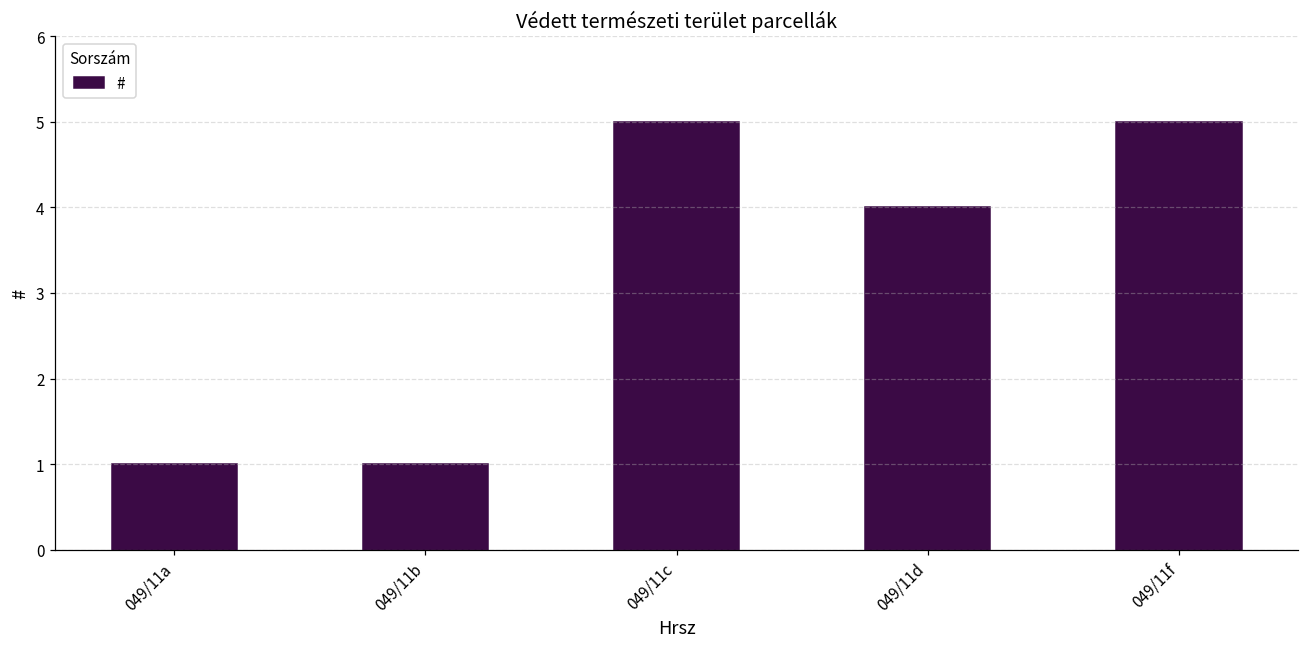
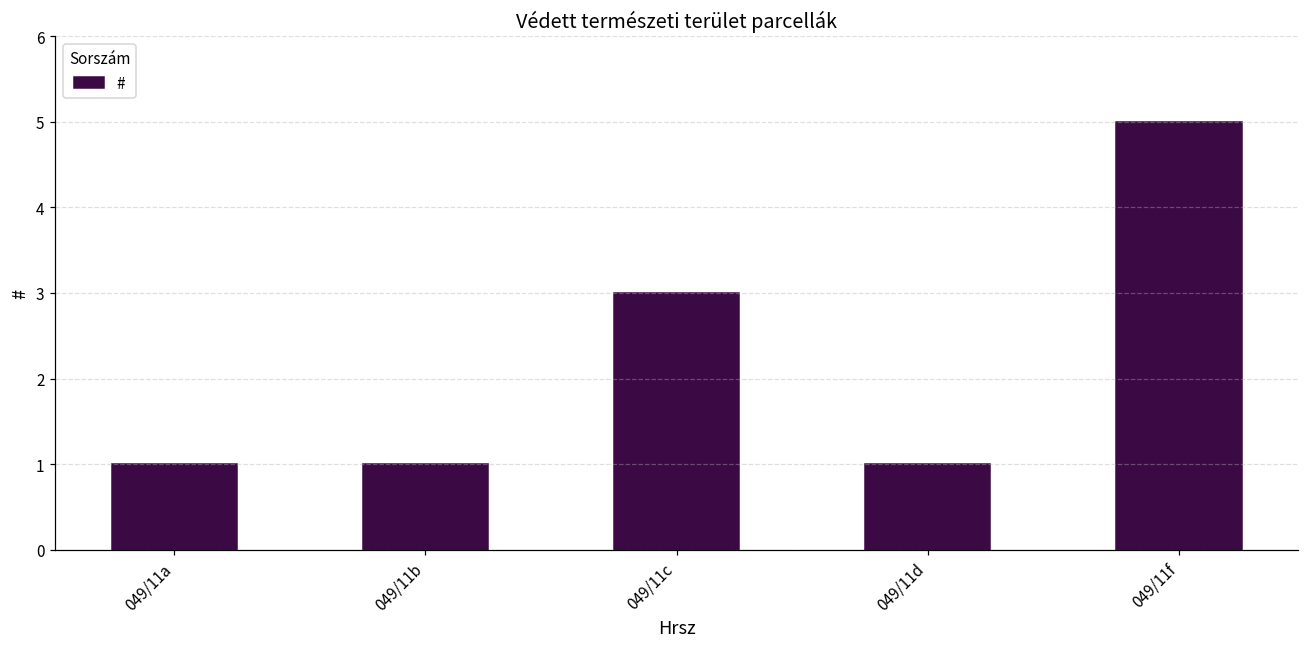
049/11c: 5 -> 3
049/11d: 4 -> 1
